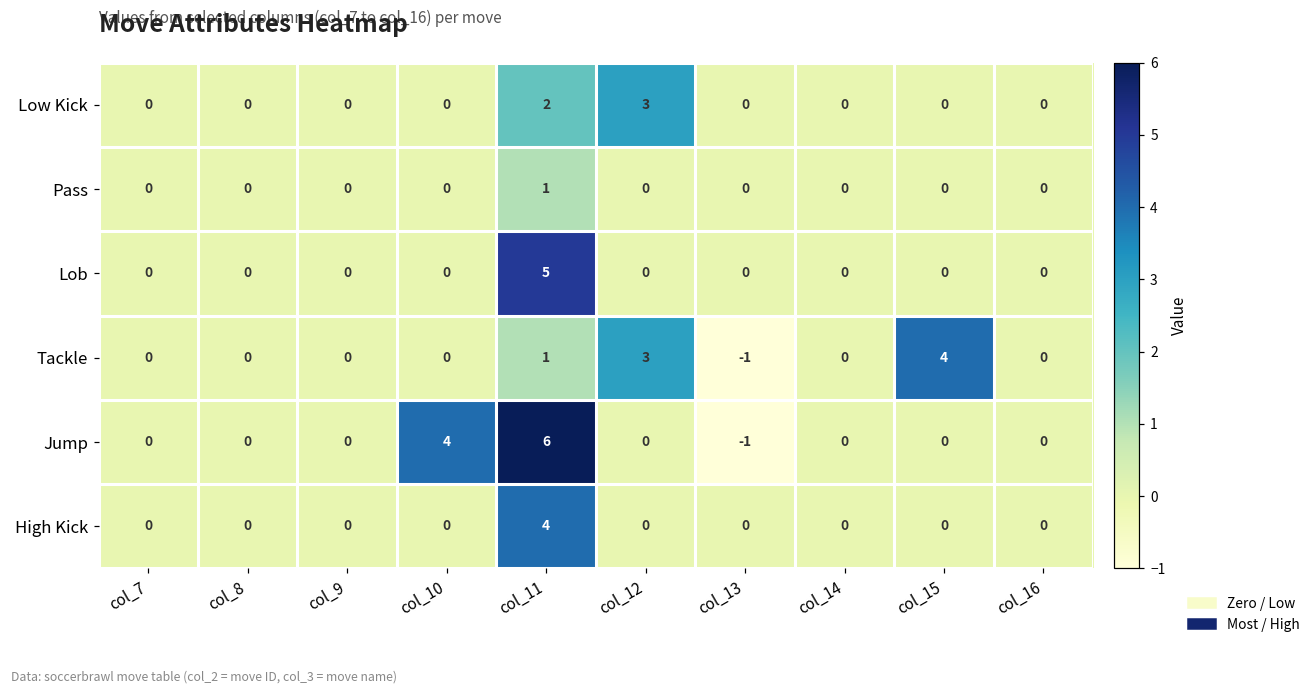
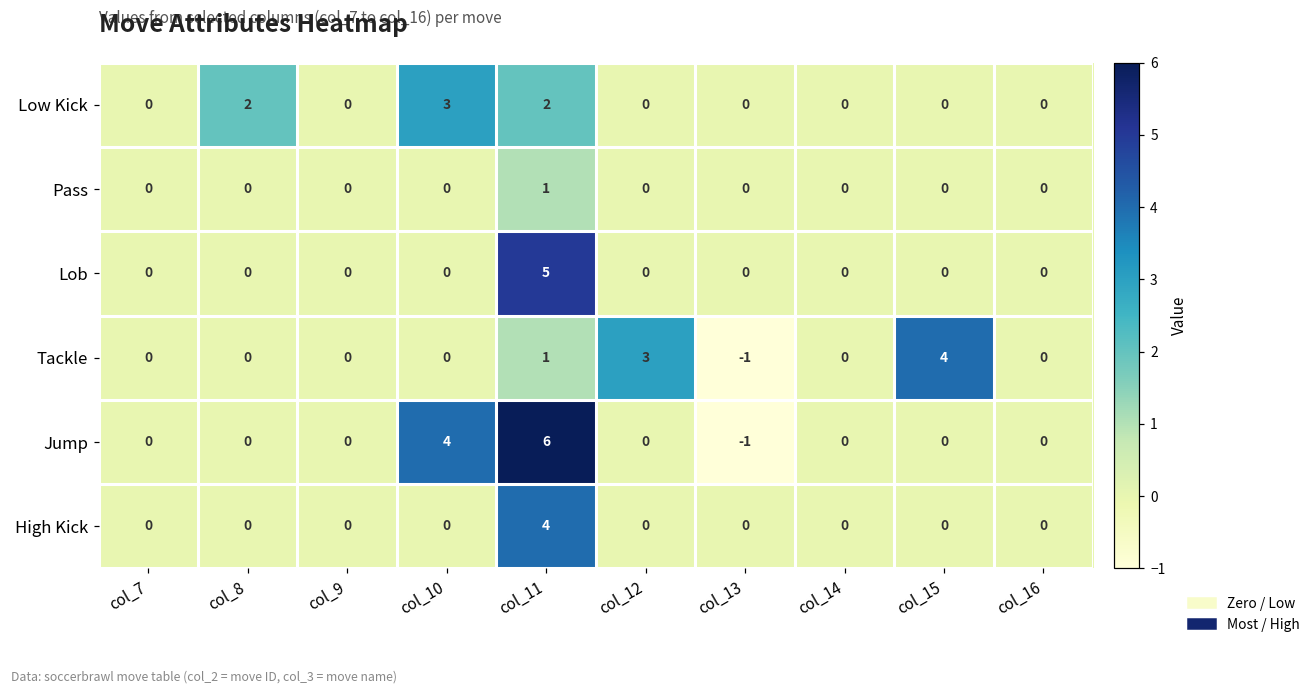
Low Kick, col_8: 0 -> 2
Low Kick, col_10: 0 -> 3
Low Kick, col_12: 3 -> 0
